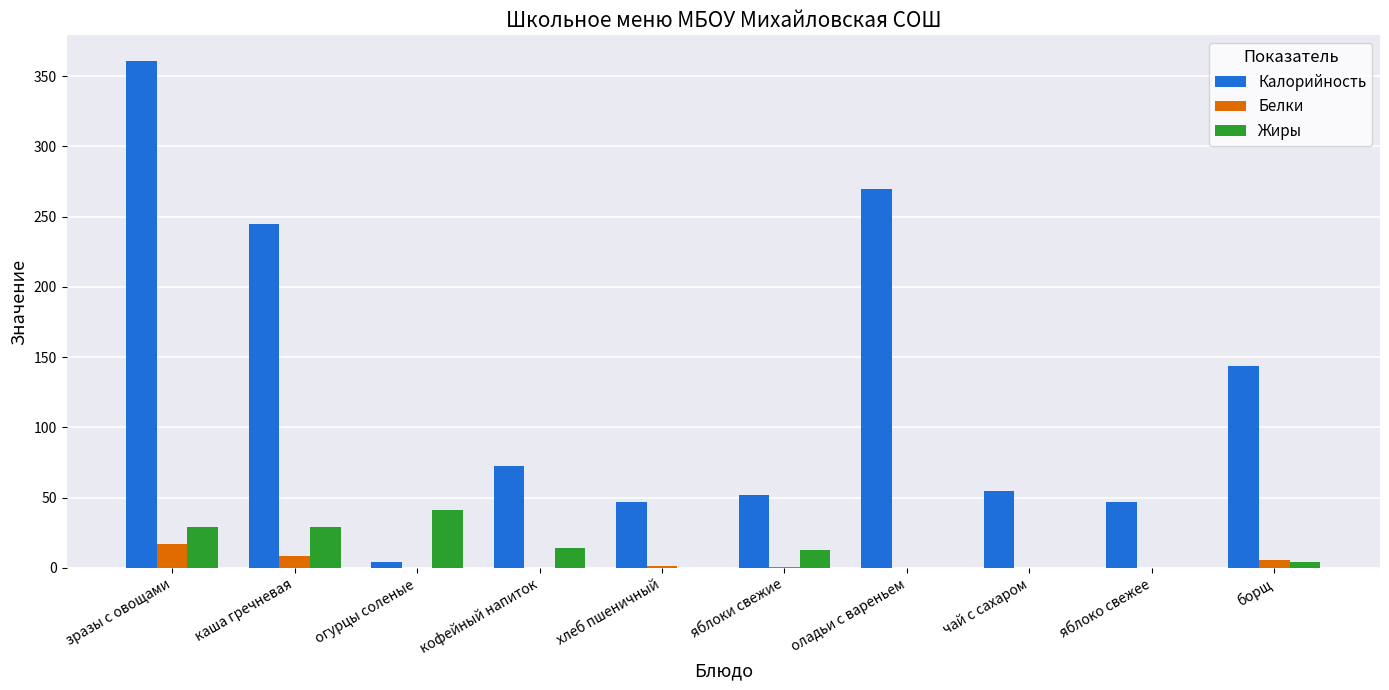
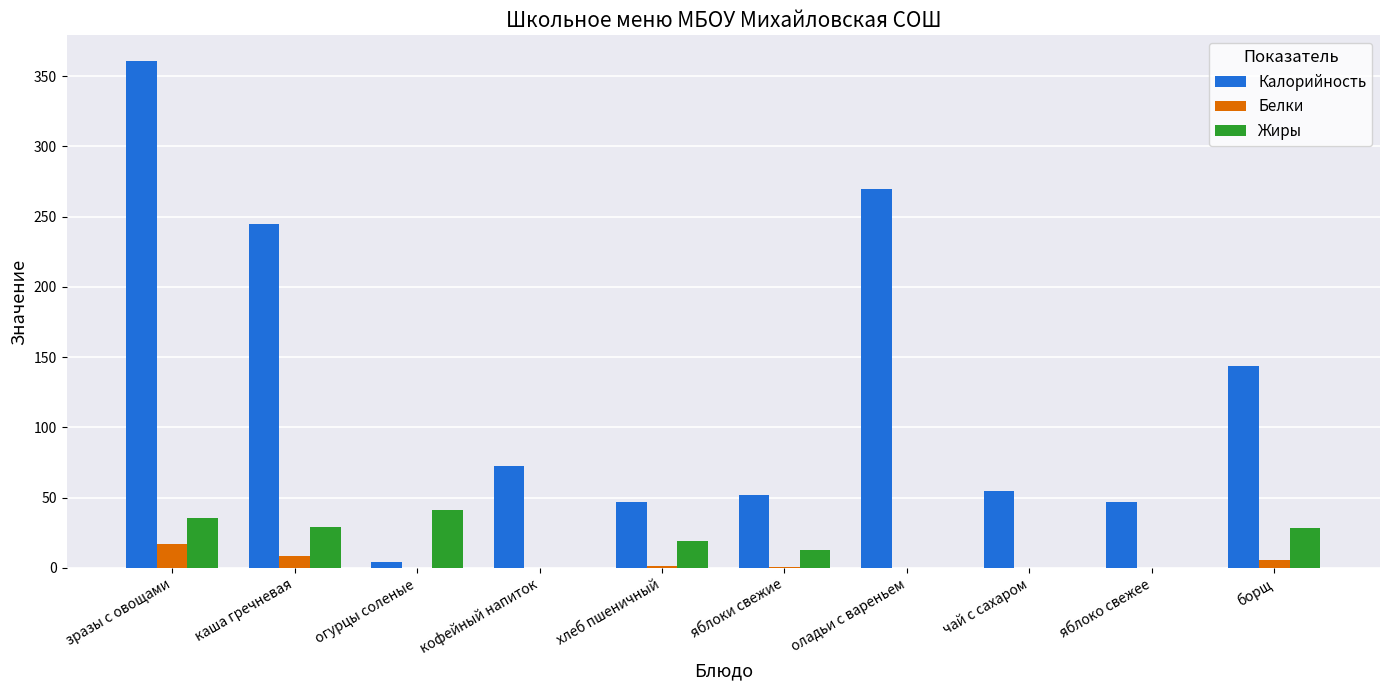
Жиры, зразы с овощами: 29 -> 35
Жиры, кофейный напиток: 14 -> 0
Жиры, хлеб пшеничный: 0 -> 19
Жиры, борщ: 4 -> 28
